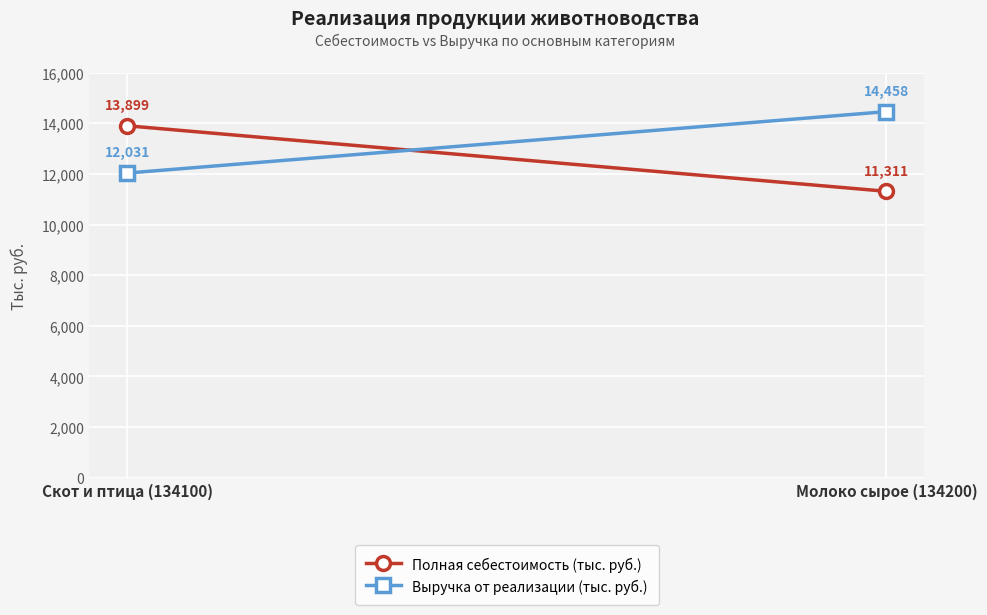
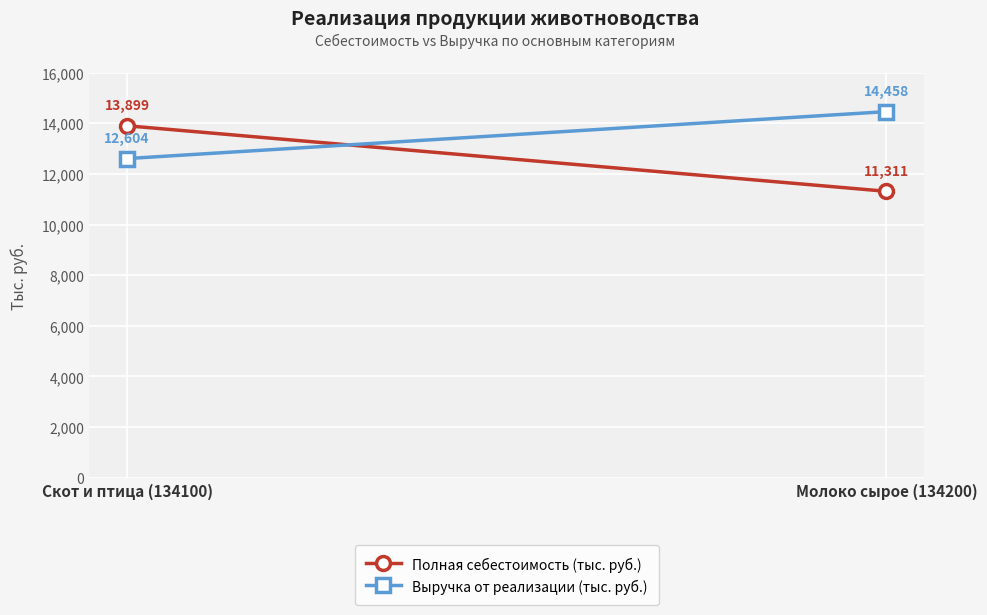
Выручка от реализации (тыс. руб.), Скот и птица (134100): 12,031 -> 12,604
